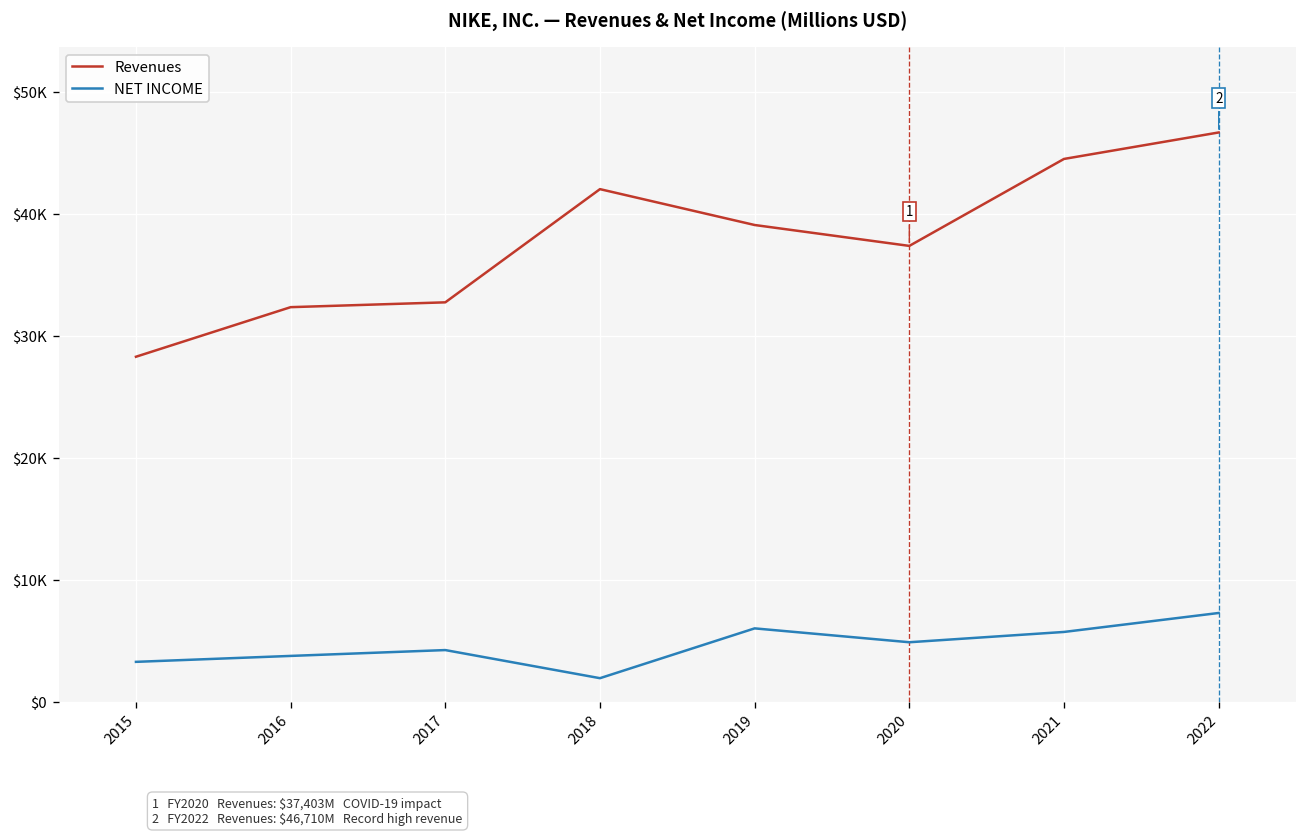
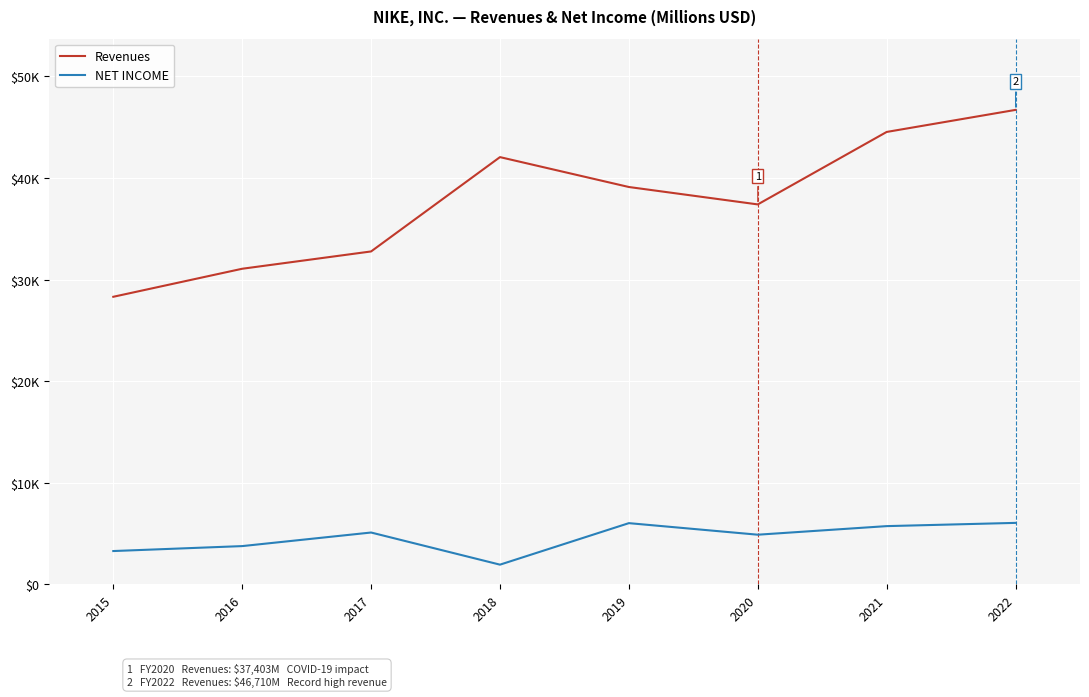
Revenues, 2016: $32400 -> $31100
NET INCOME, 2017: $4200 -> $5100
NET INCOME, 2022: $7300 -> $6000
